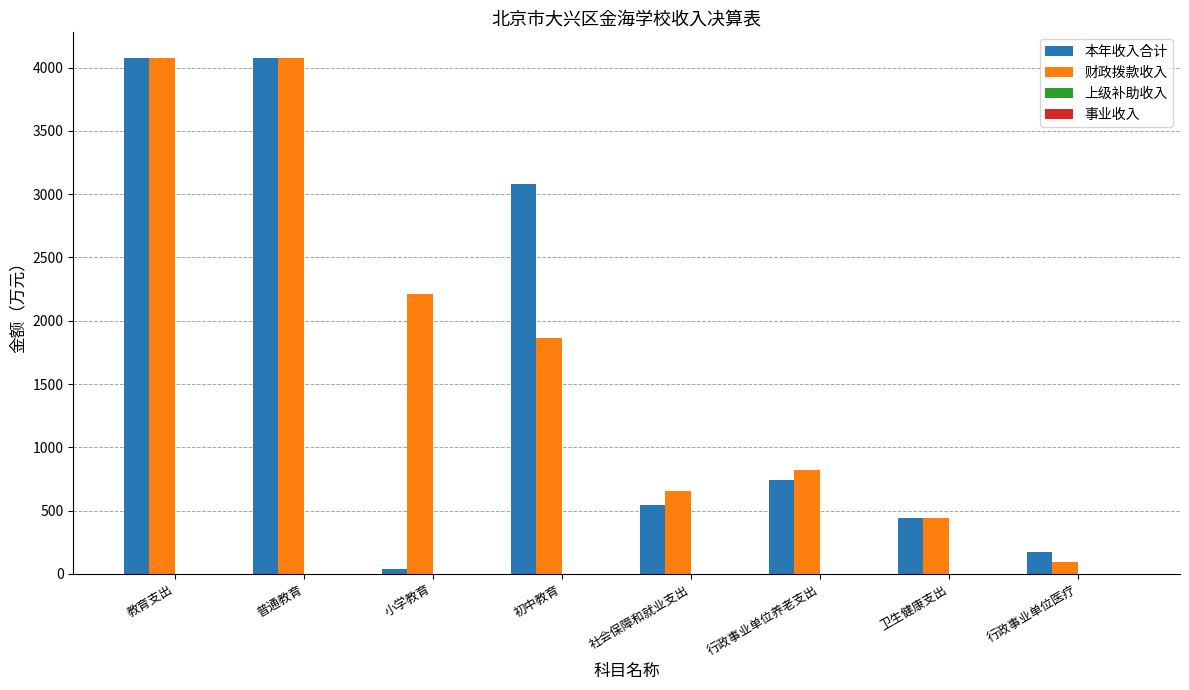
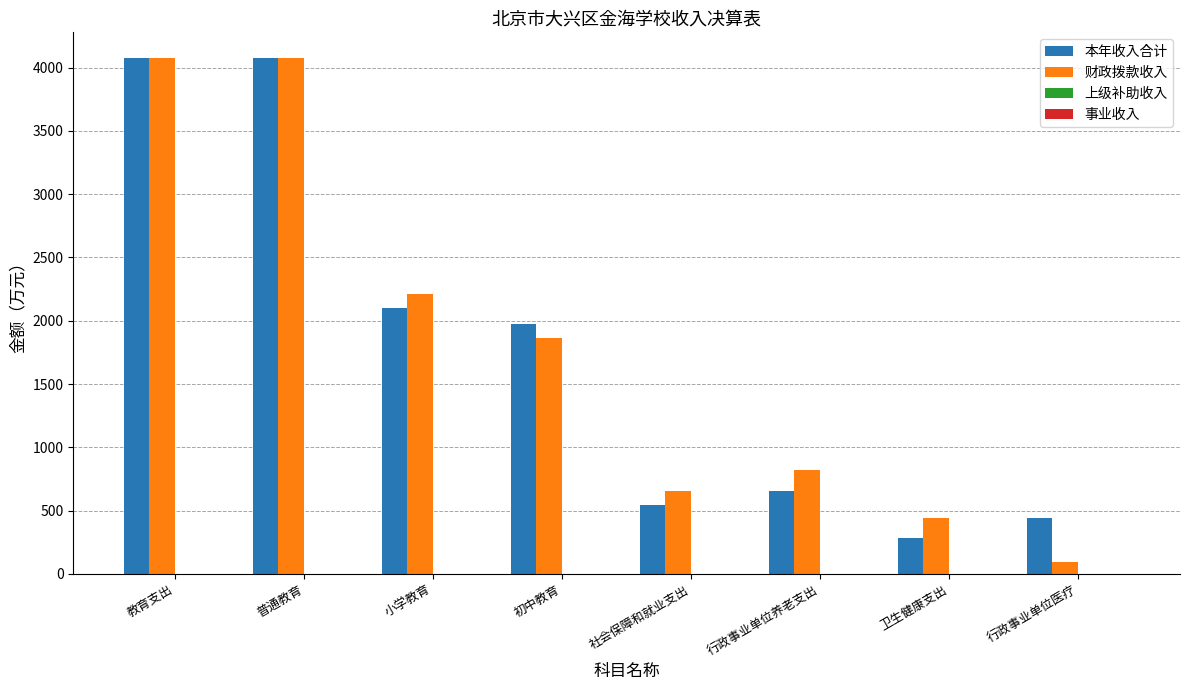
本年收入合计, 小学教育: 40 -> 2100
本年收入合计, 初中教育: 3080 -> 1970
本年收入合计, 行政事业单位养老支出: 740 -> 650
本年收入合计, 卫生健康支出: 440 -> 280
本年收入合计, 行政事业单位医疗: 170 -> 440
